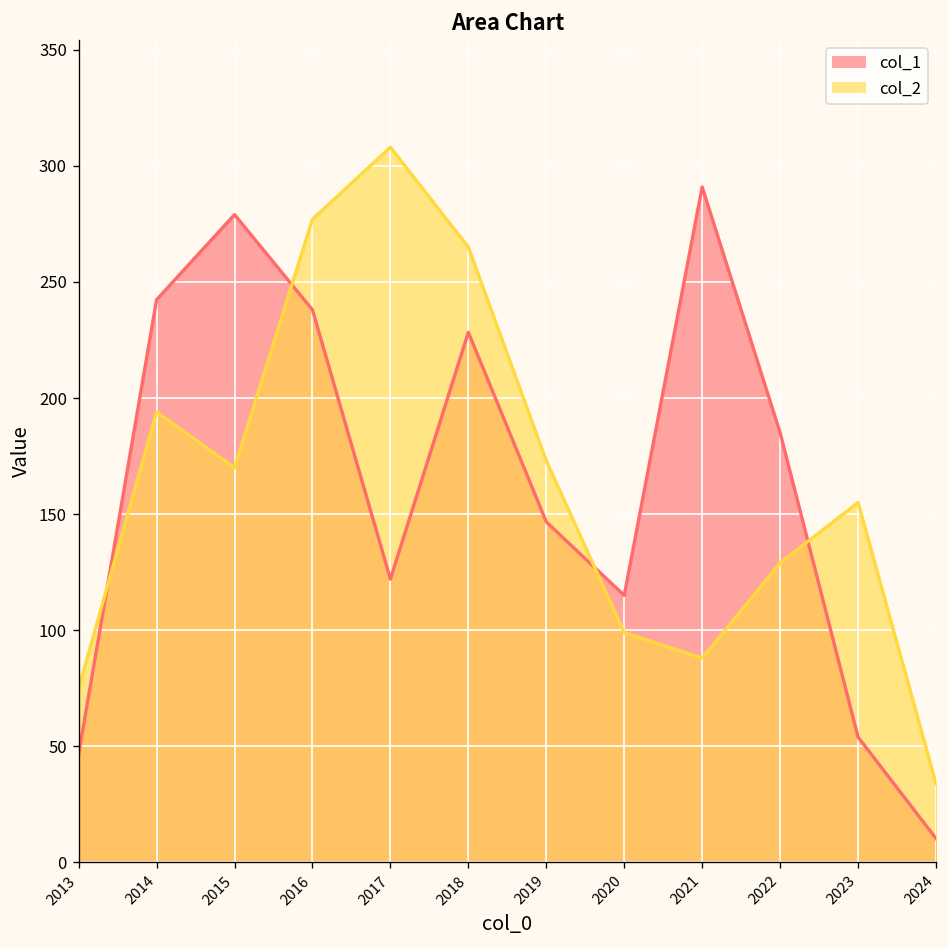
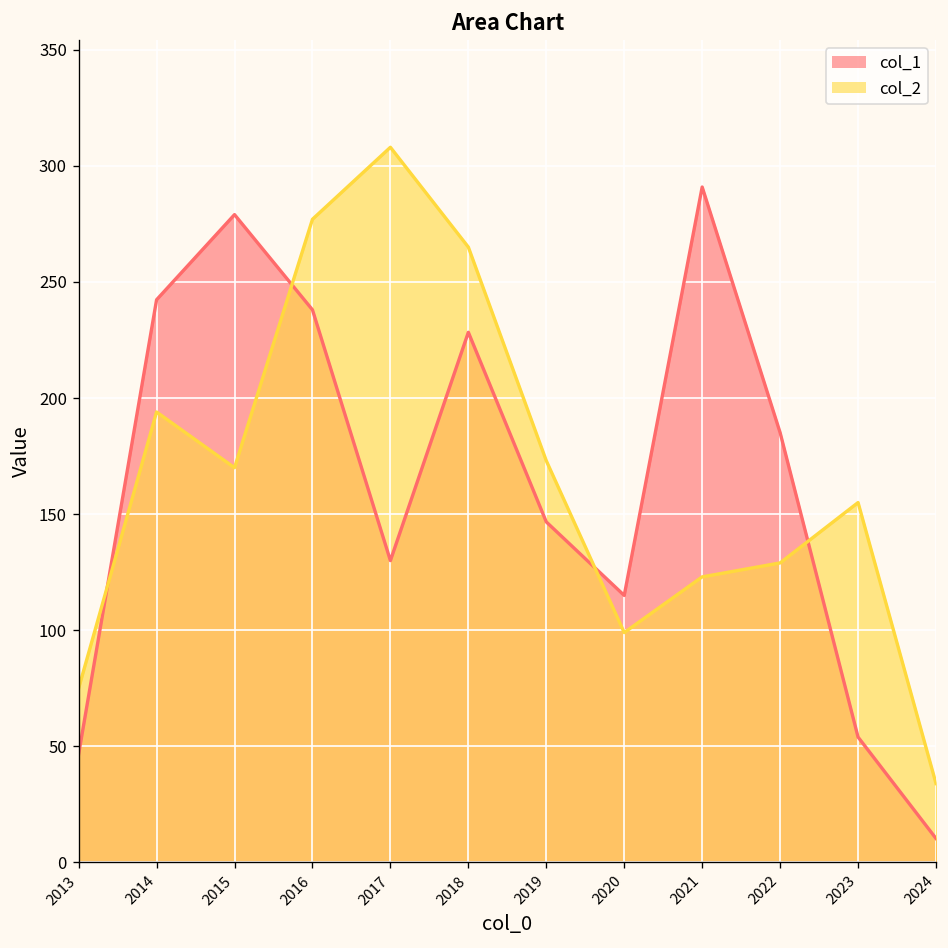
col_1, 2017: 122 -> 130
col_2, 2021: 88 -> 123
